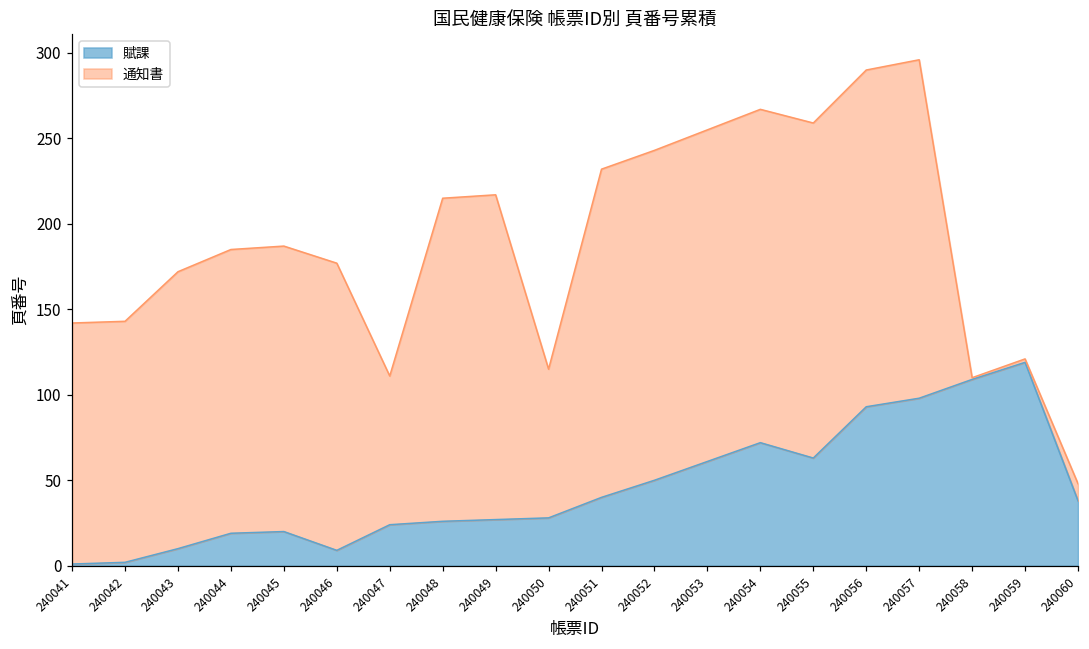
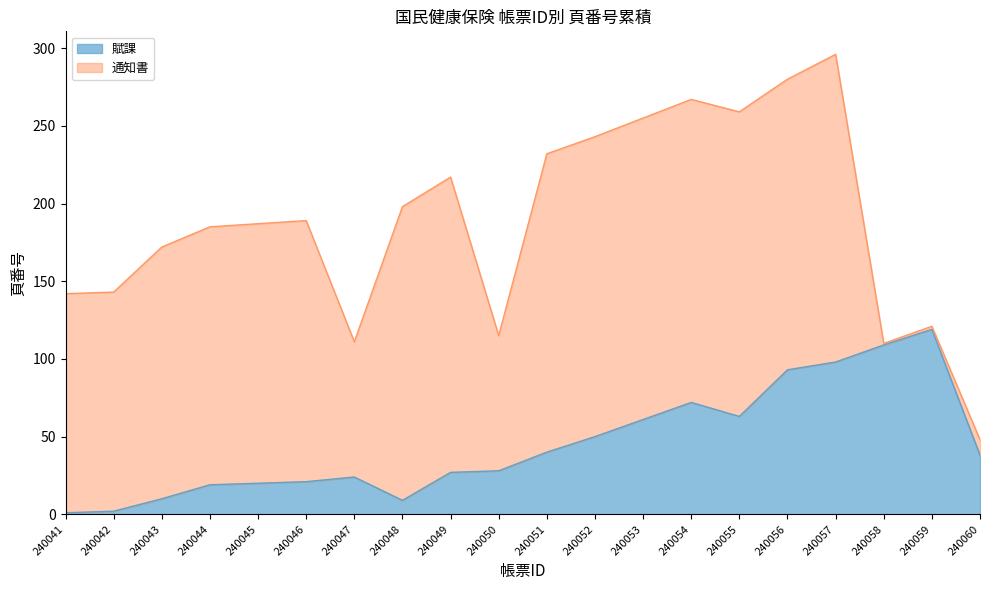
賦課, 240046: 9 -> 21
賦課, 240048: 26 -> 9
通知書, 240056: 197 -> 187
